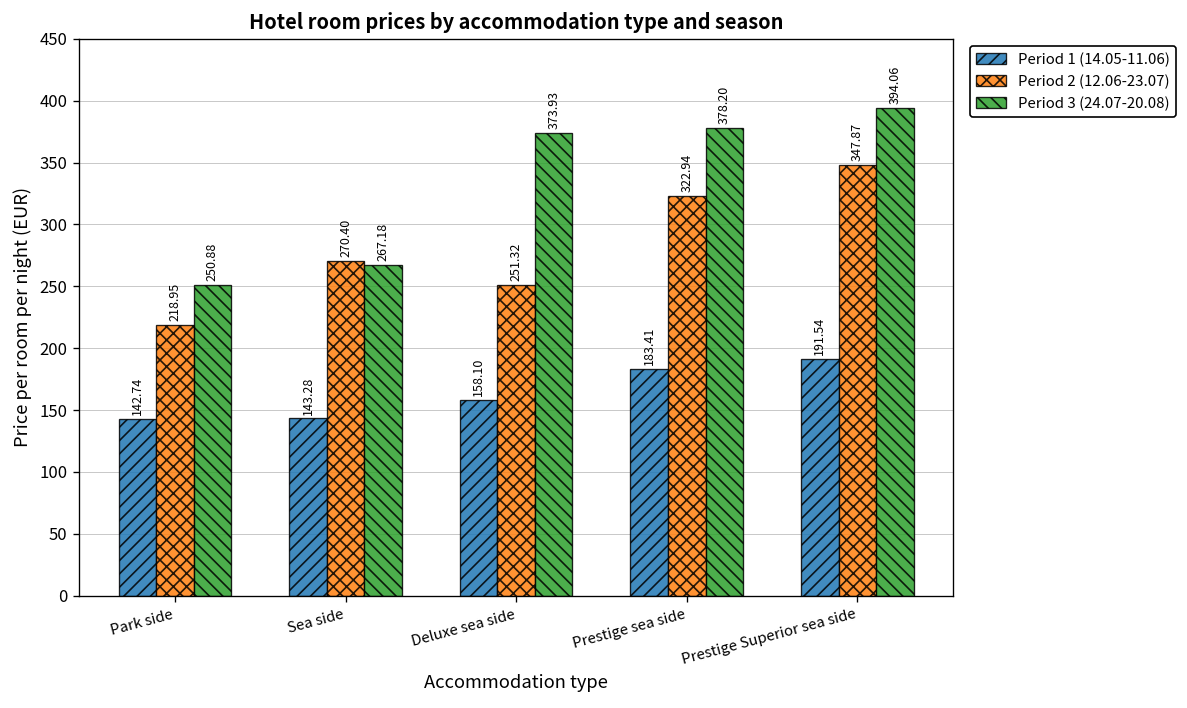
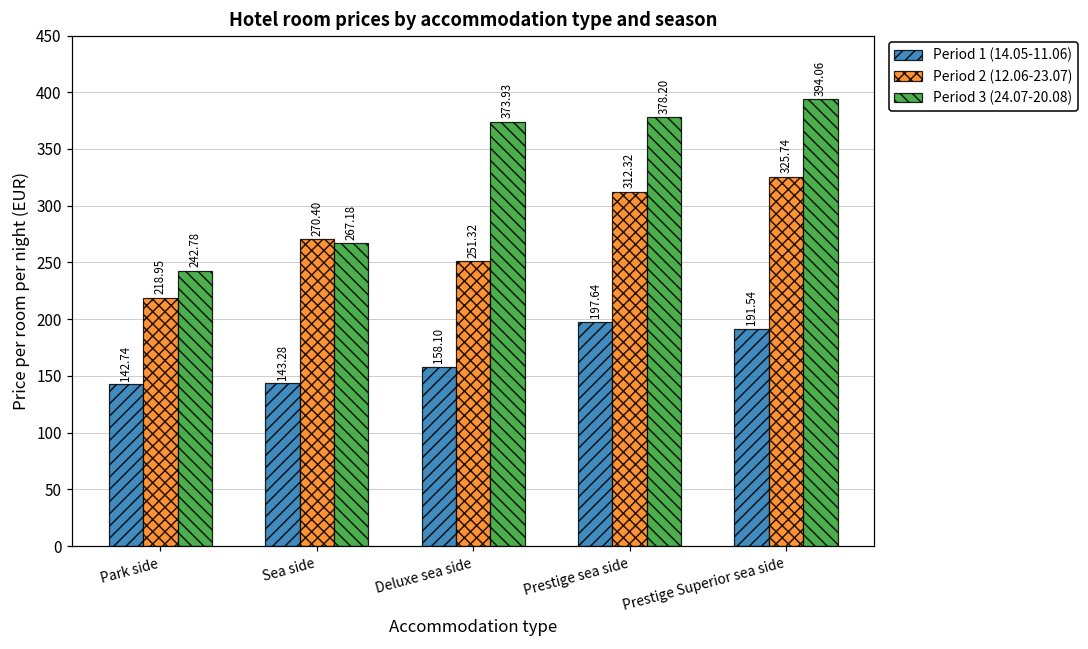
Period 3 (24.07-20.08), Park side: 250.88 -> 242.78
Period 1 (14.05-11.06), Prestige sea side: 183.41 -> 197.64
Period 2 (12.06-23.07), Prestige sea side: 322.94 -> 312.32
Period 2 (12.06-23.07), Prestige Superior sea side: 347.87 -> 325.74
